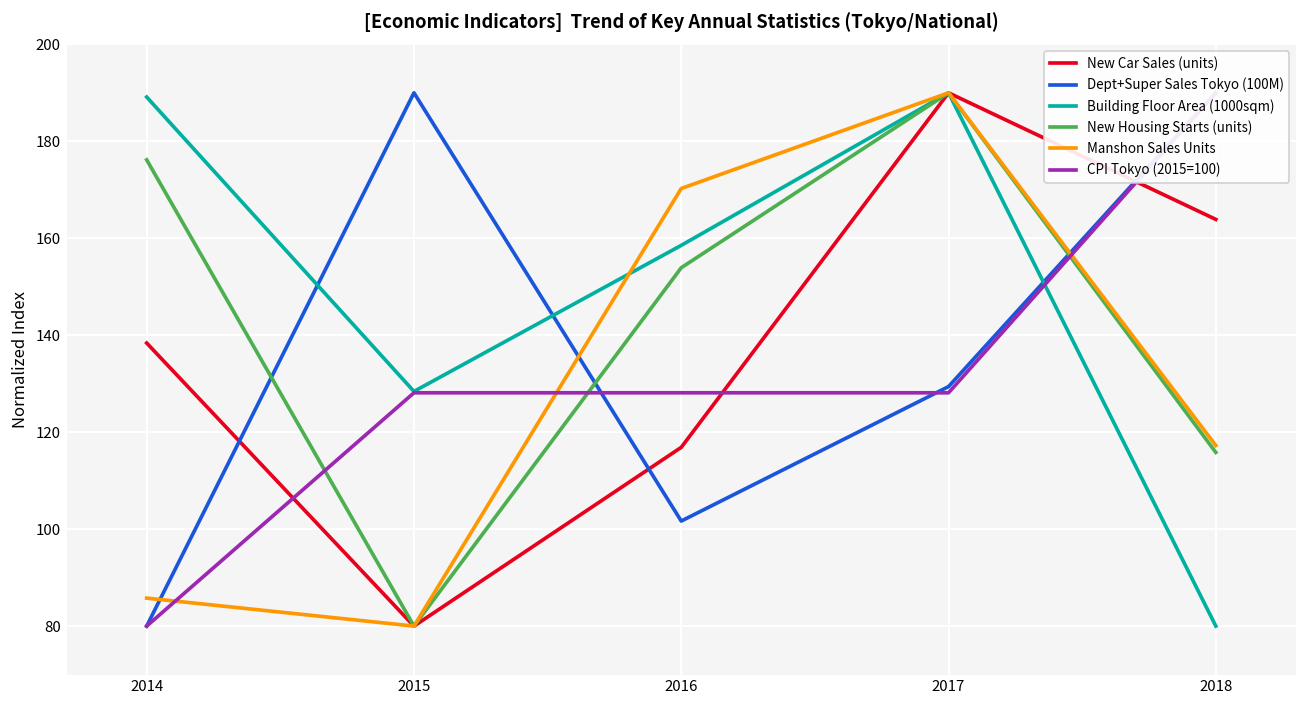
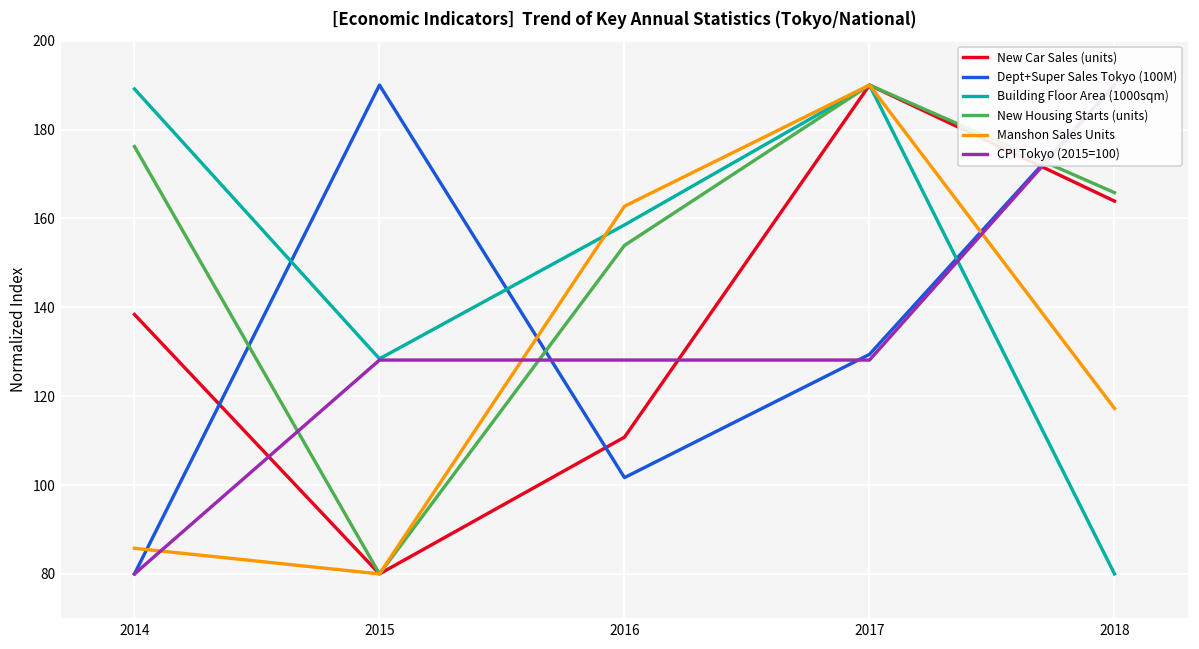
New Car Sales (units), 2016: 117 -> 111
Manshon Sales Units, 2016: 170 -> 163
New Housing Starts (units), 2018: 116 -> 166
